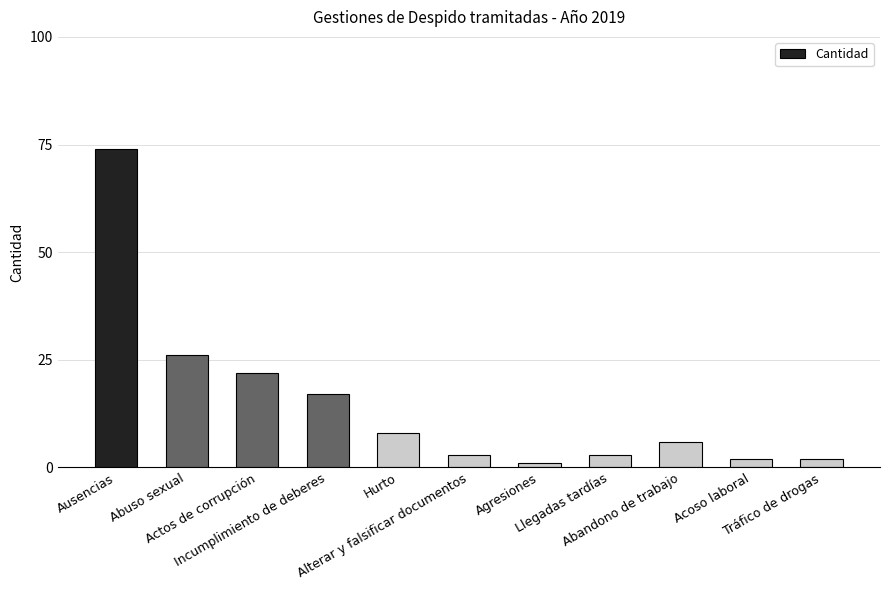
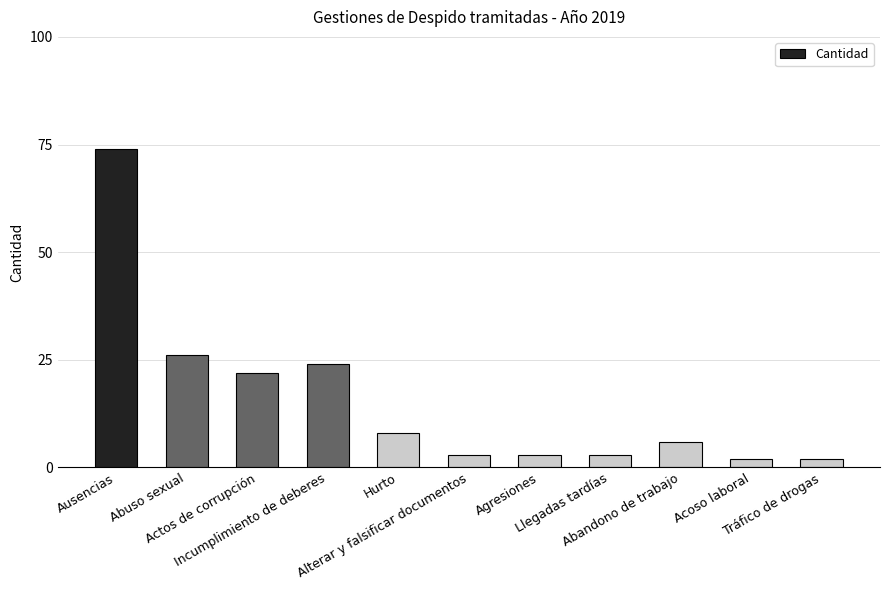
Incumplimiento de deberes: 17 -> 24
Agresiones: 1 -> 3
